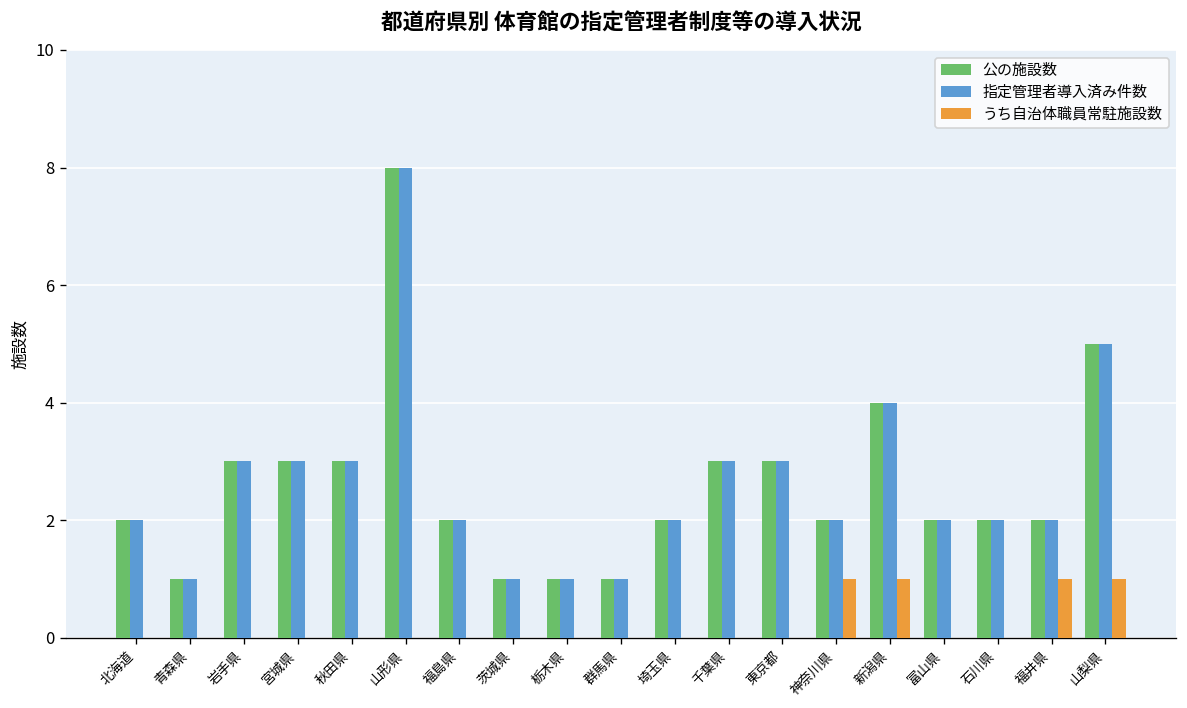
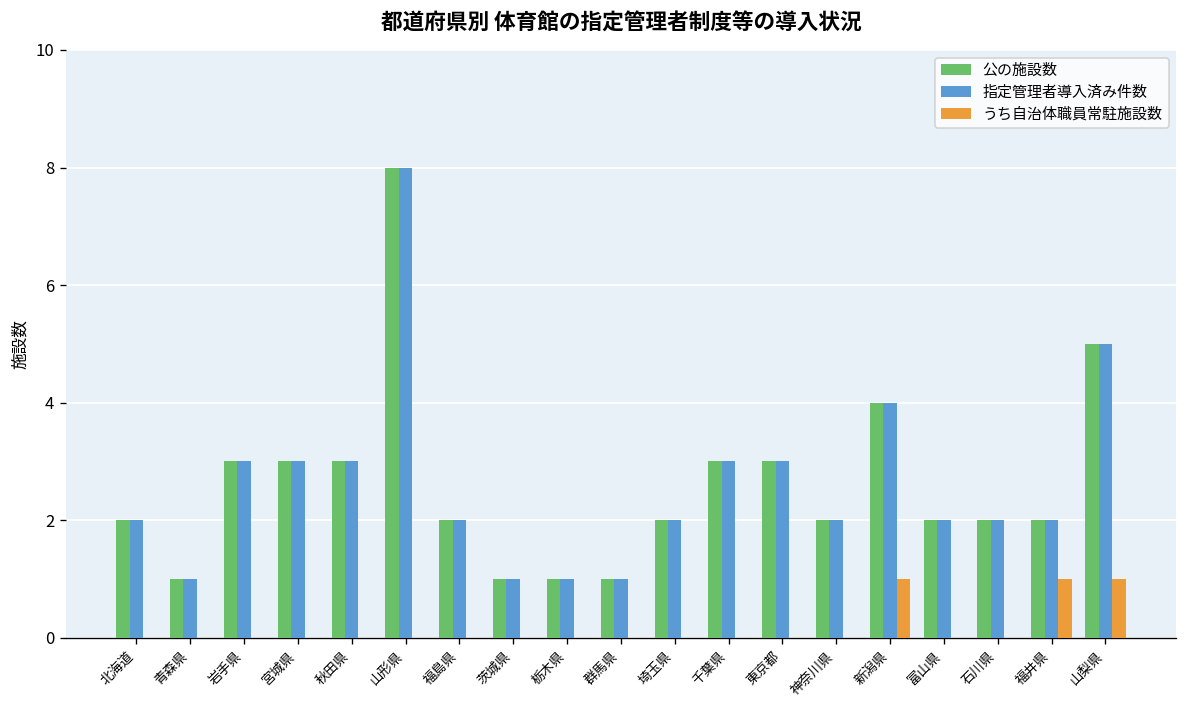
うち自治体職員常駐施設数, 神奈川県: 1 -> 0
